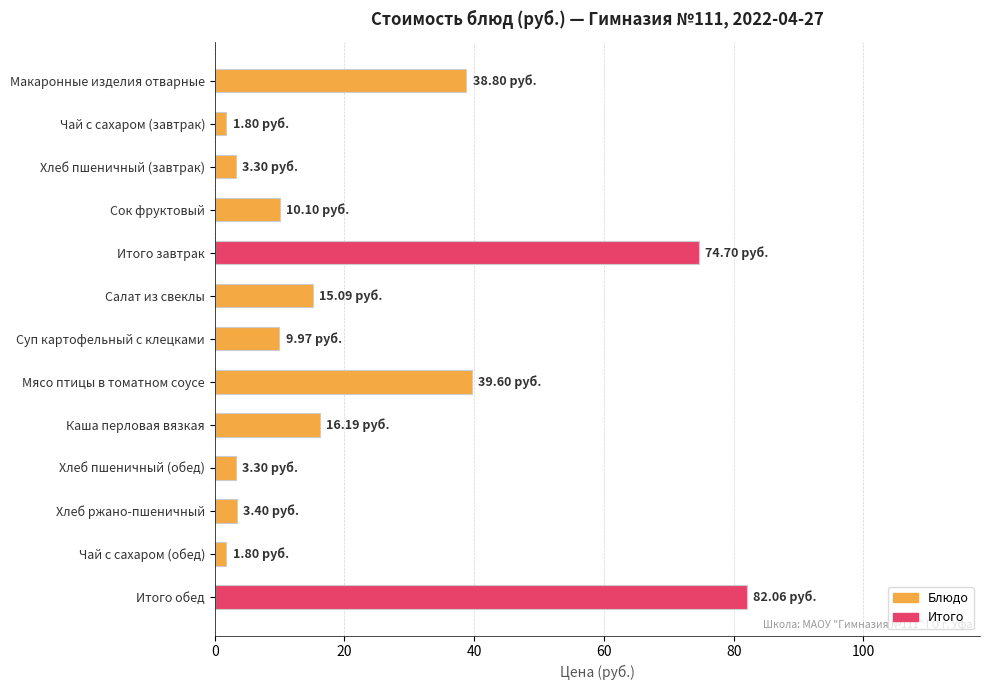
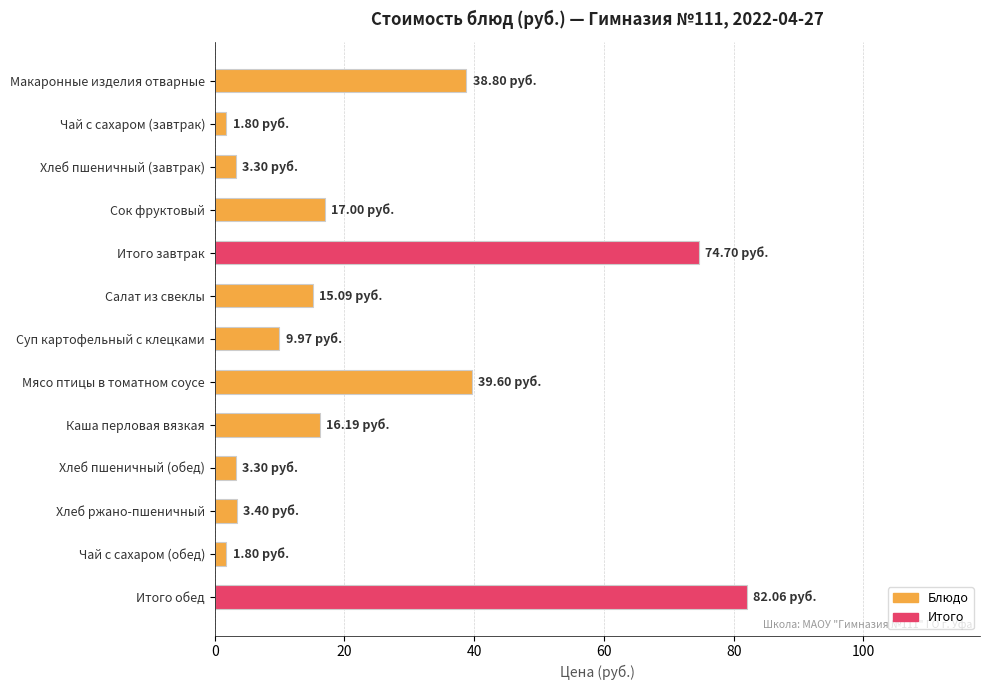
Сок фруктовый: 10.10 -> 17.00
